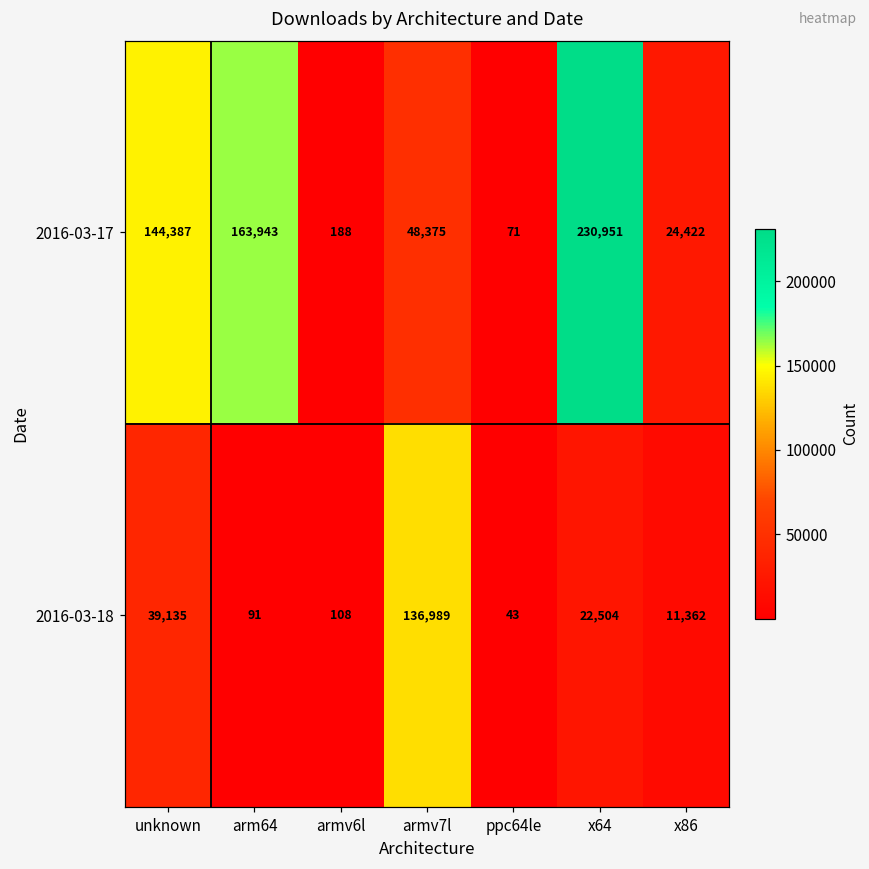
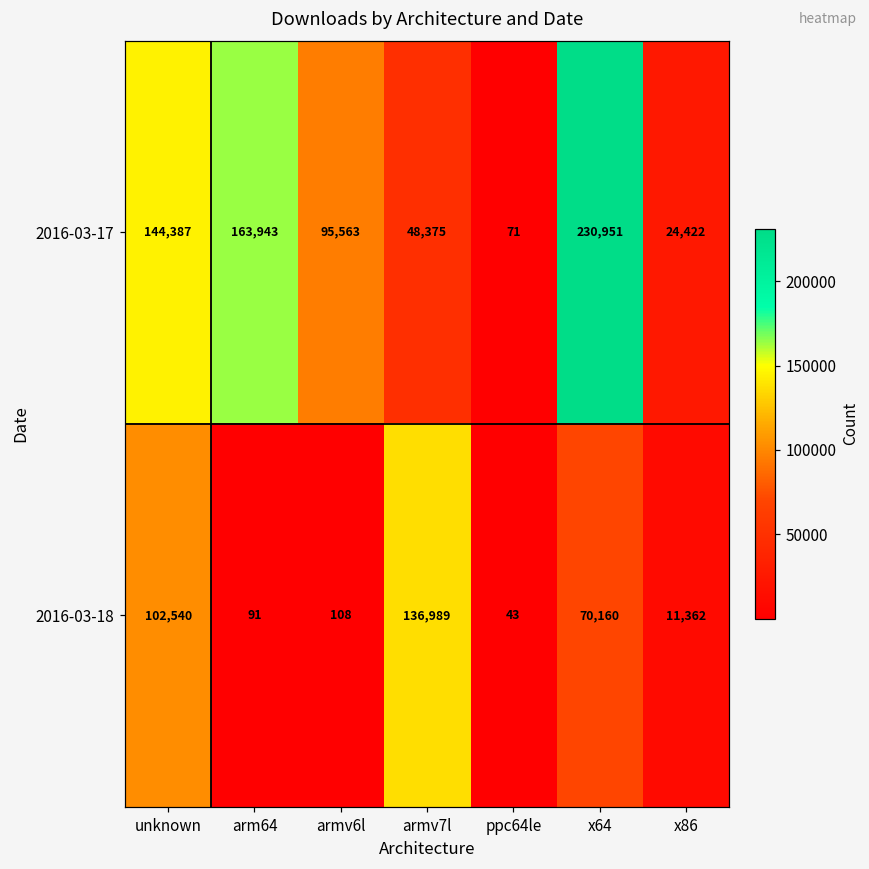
2016-03-17, armv6l: 188 -> 95,563
2016-03-18, unknown: 39,135 -> 102,540
2016-03-18, x64: 22,504 -> 70,160
